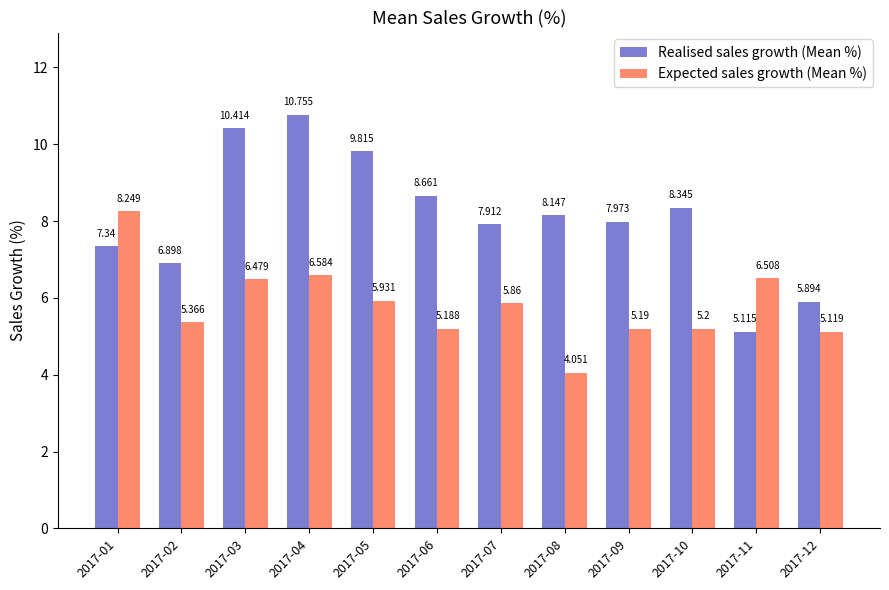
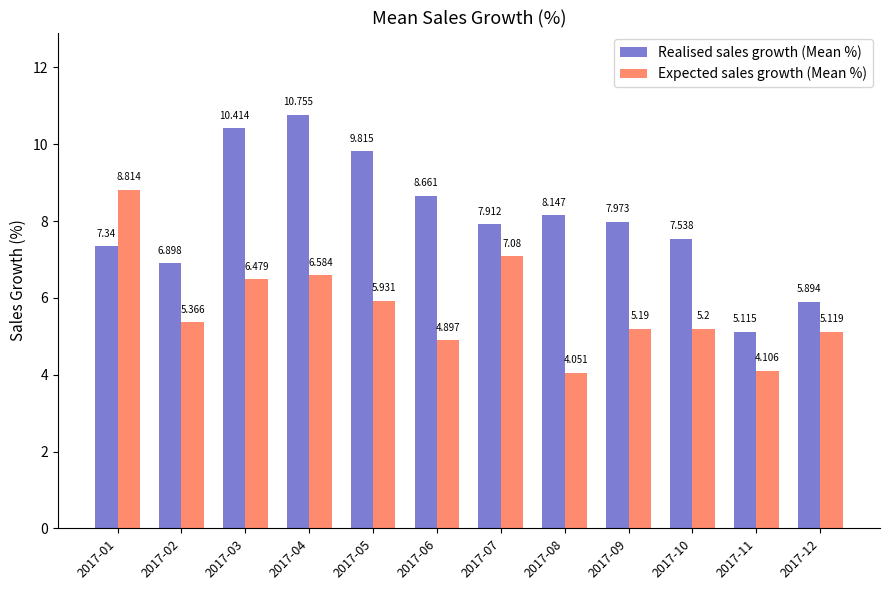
Expected sales growth (Mean %), 2017-01: 8.249 -> 8.814
Expected sales growth (Mean %), 2017-06: 5.188 -> 4.897
Expected sales growth (Mean %), 2017-07: 5.86 -> 7.08
Realised sales growth (Mean %), 2017-10: 8.345 -> 7.538
Expected sales growth (Mean %), 2017-11: 6.508 -> 4.106
